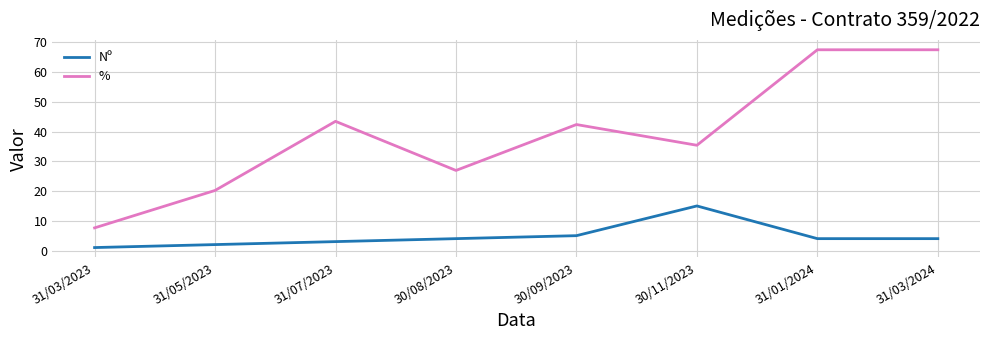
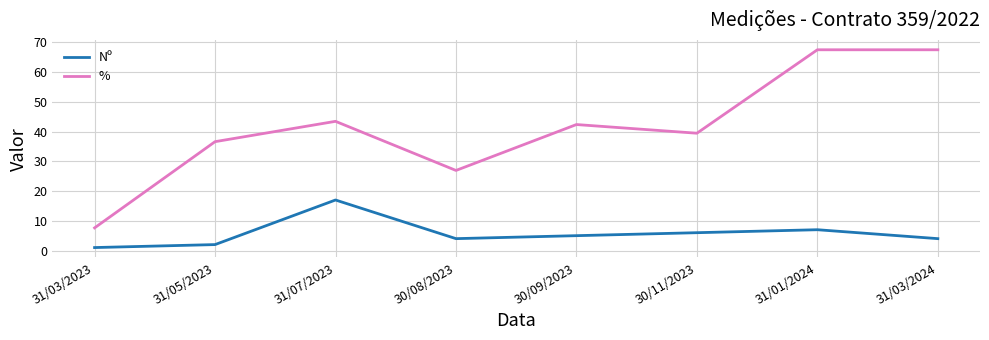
%, 31/05/2023: 20 -> 37
Nº, 31/07/2023: 3 -> 17
Nº, 30/11/2023: 15 -> 6
%, 30/11/2023: 35 -> 39
Nº, 31/01/2024: 4 -> 7
